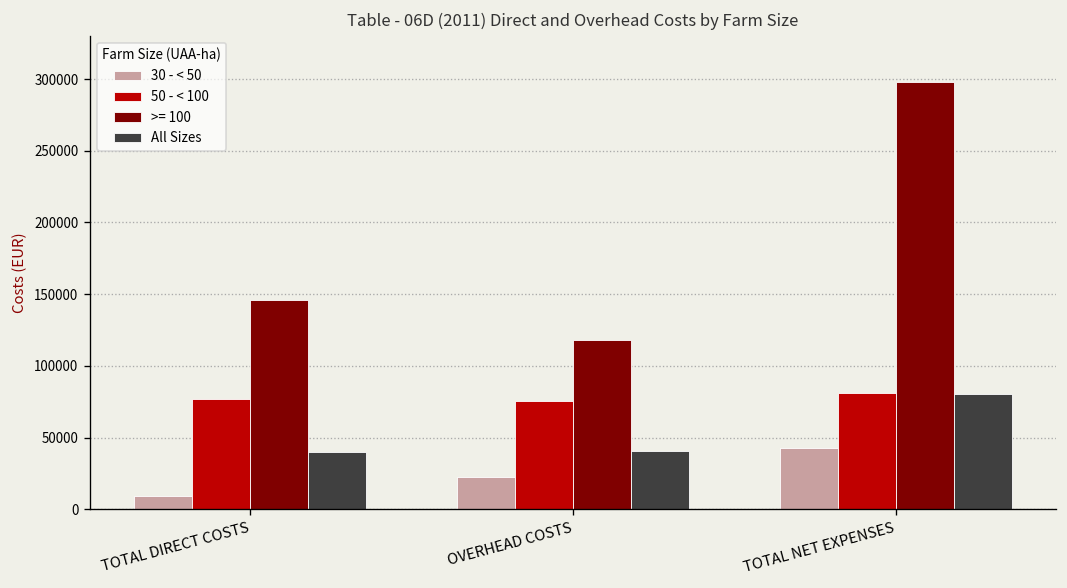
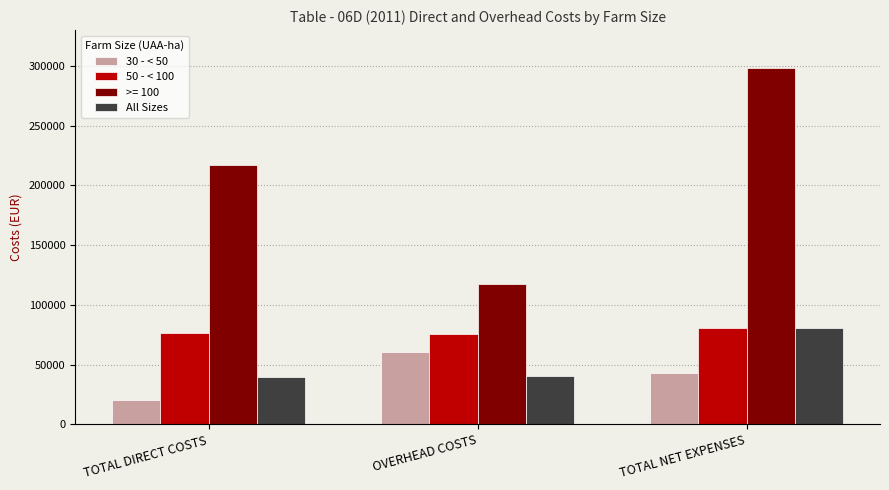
30 - < 50, TOTAL DIRECT COSTS: 9000 -> 20000
>= 100, TOTAL DIRECT COSTS: 146000 -> 217000
30 - < 50, OVERHEAD COSTS: 23000 -> 60000
